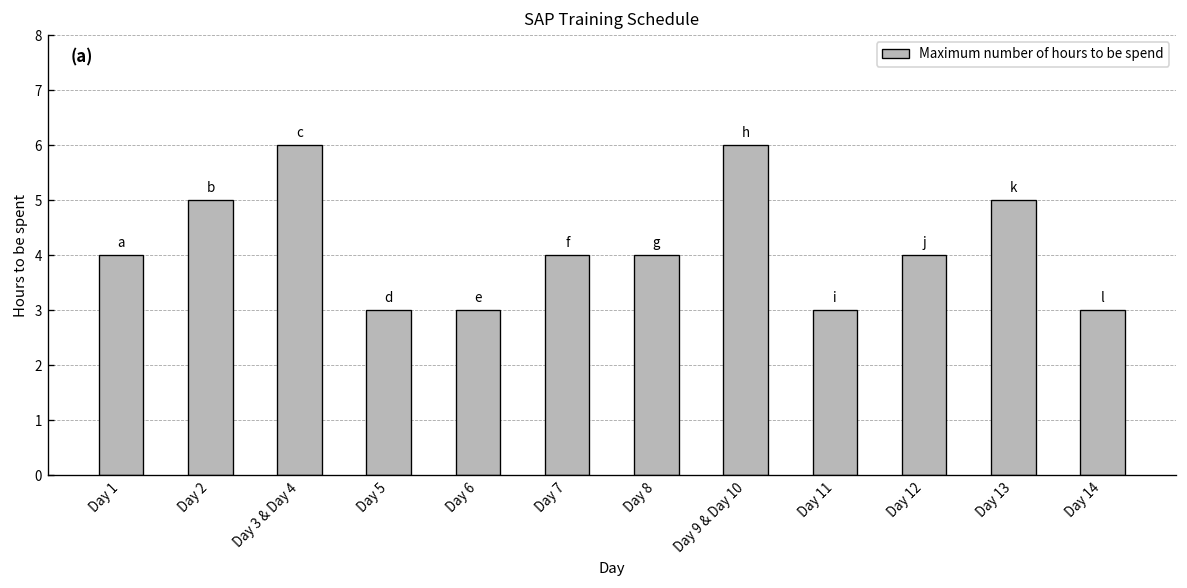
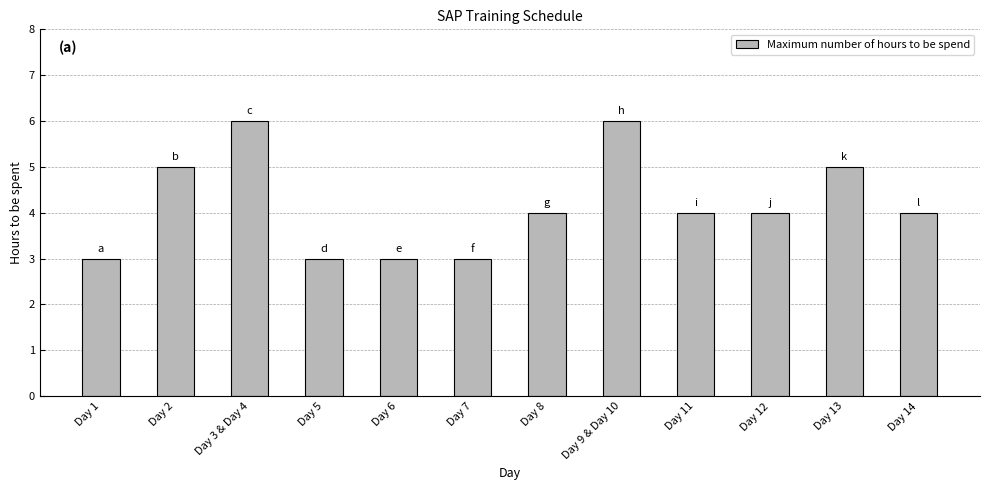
Day 1: 4 -> 3
Day 7: 4 -> 3
Day 11: 3 -> 4
Day 14: 3 -> 4
